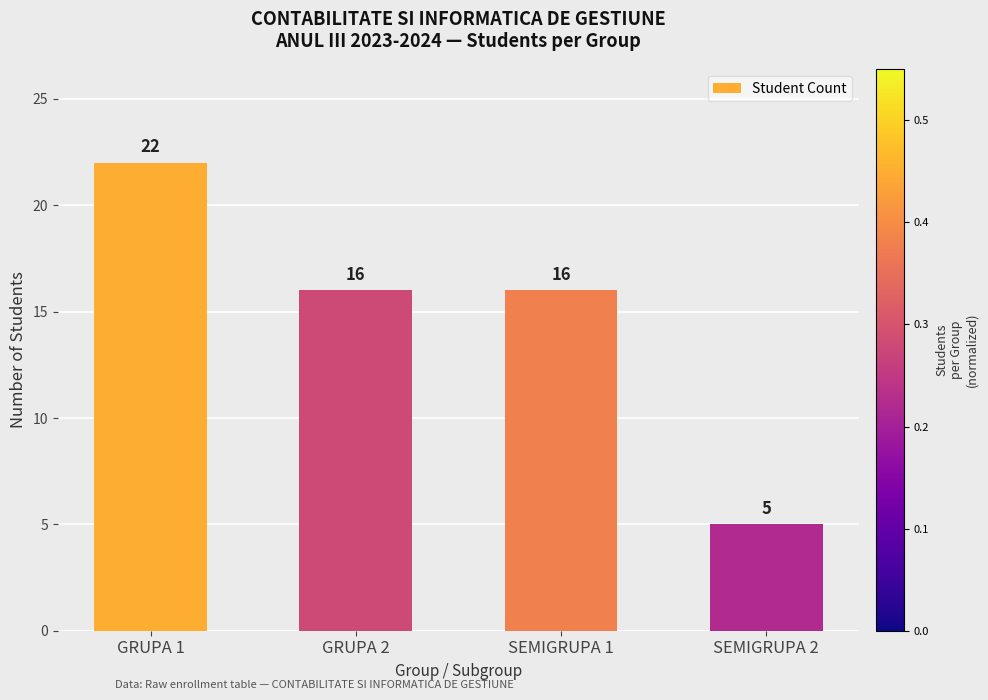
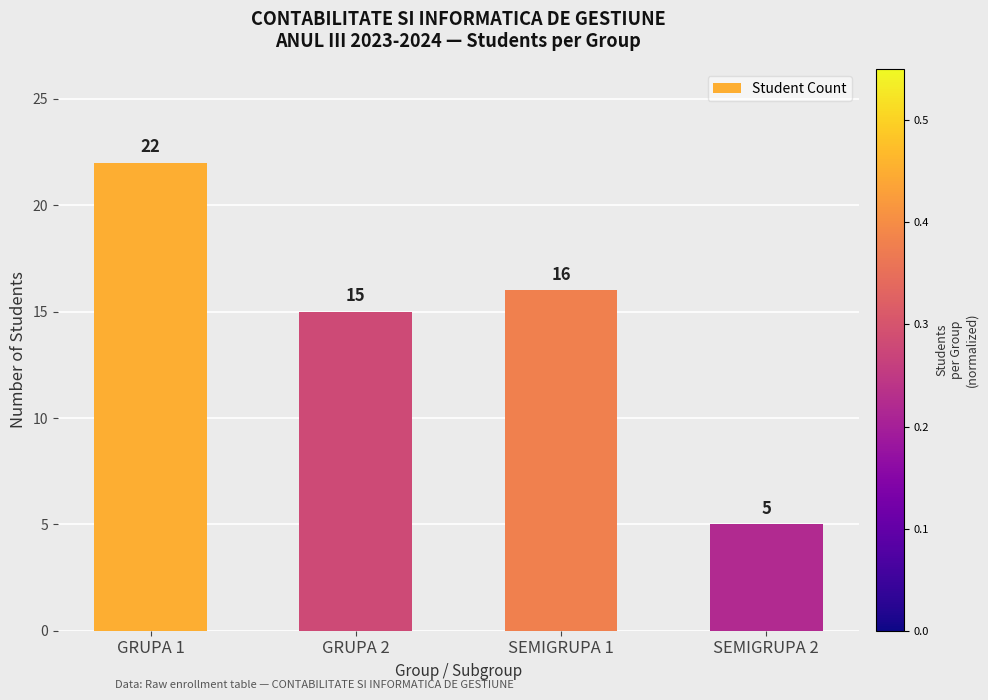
GRUPA 2: 16 -> 15
